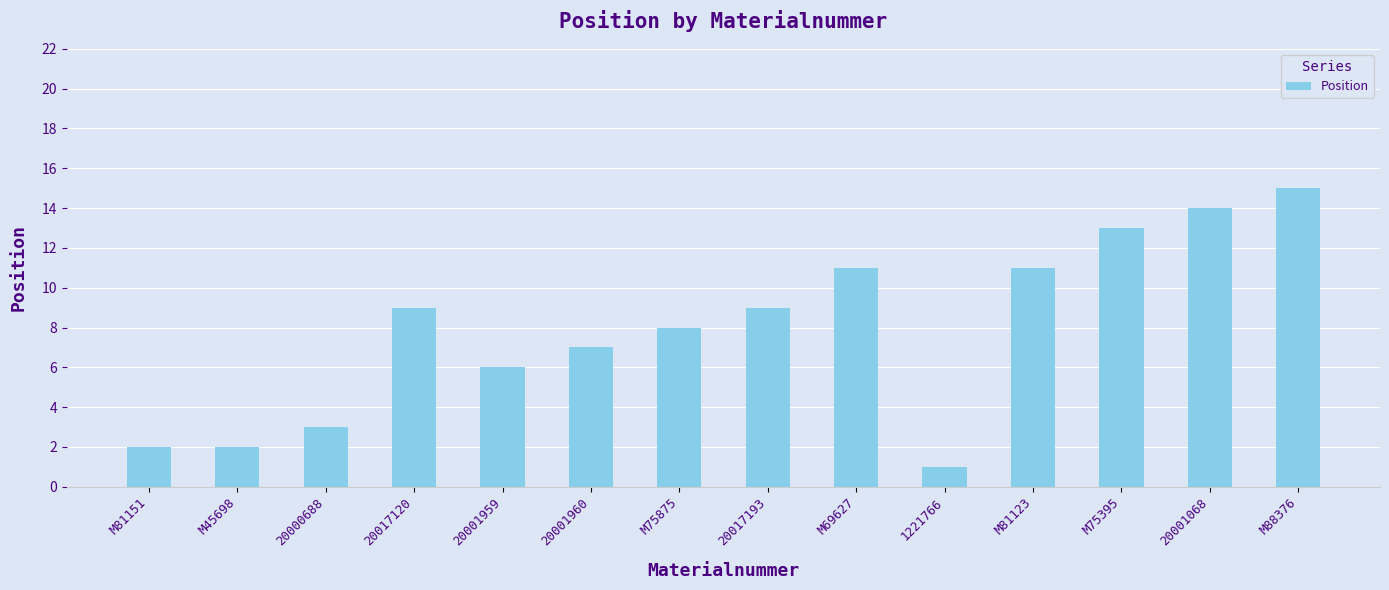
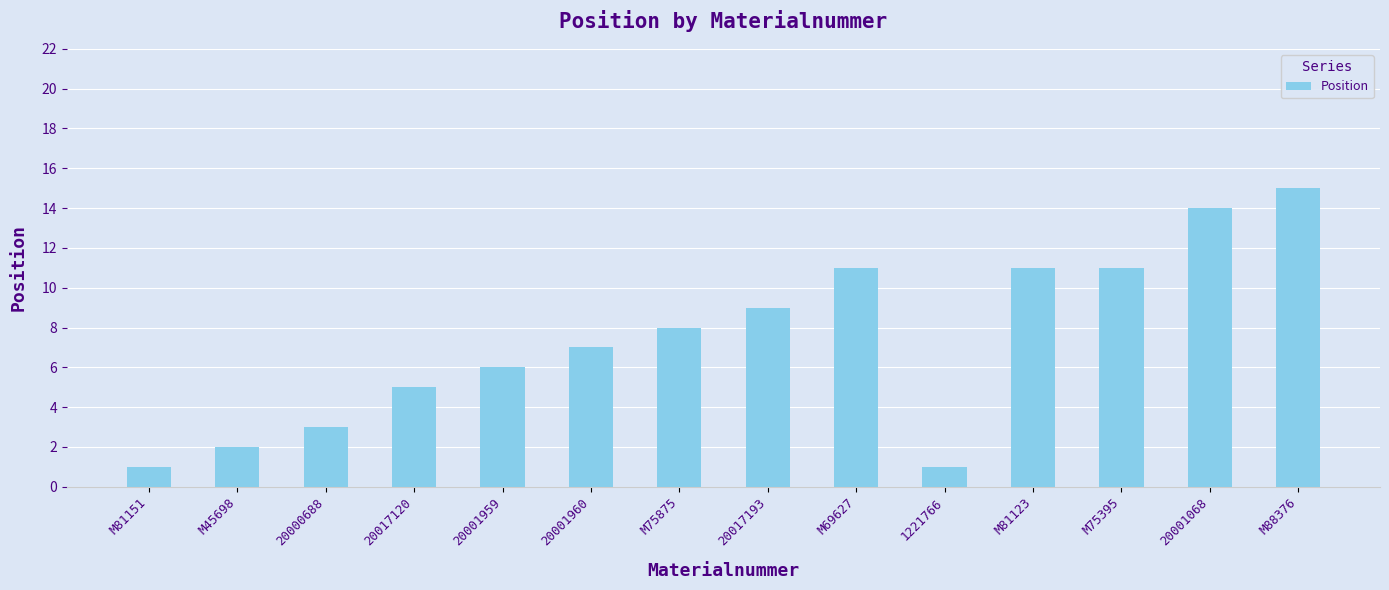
M81151: 2 -> 1
20017120: 9 -> 5
M75395: 13 -> 11
